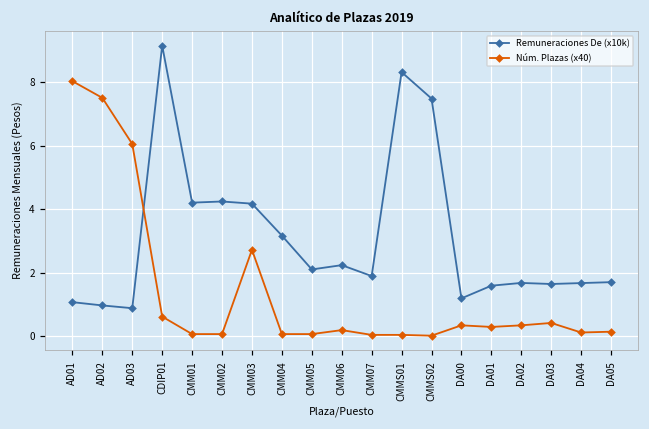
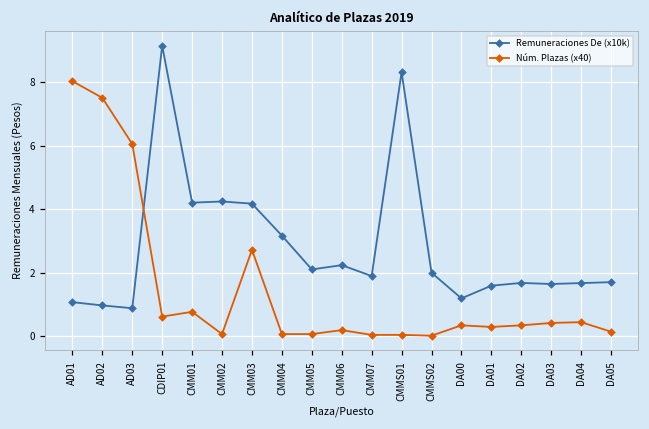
Núm. Plazas (x40), CMM01: 0.1 -> 0.8
Remuneraciones De (x10k), CMMS02: 7.5 -> 2.0
Núm. Plazas (x40), DA04: 0.1 -> 0.5
